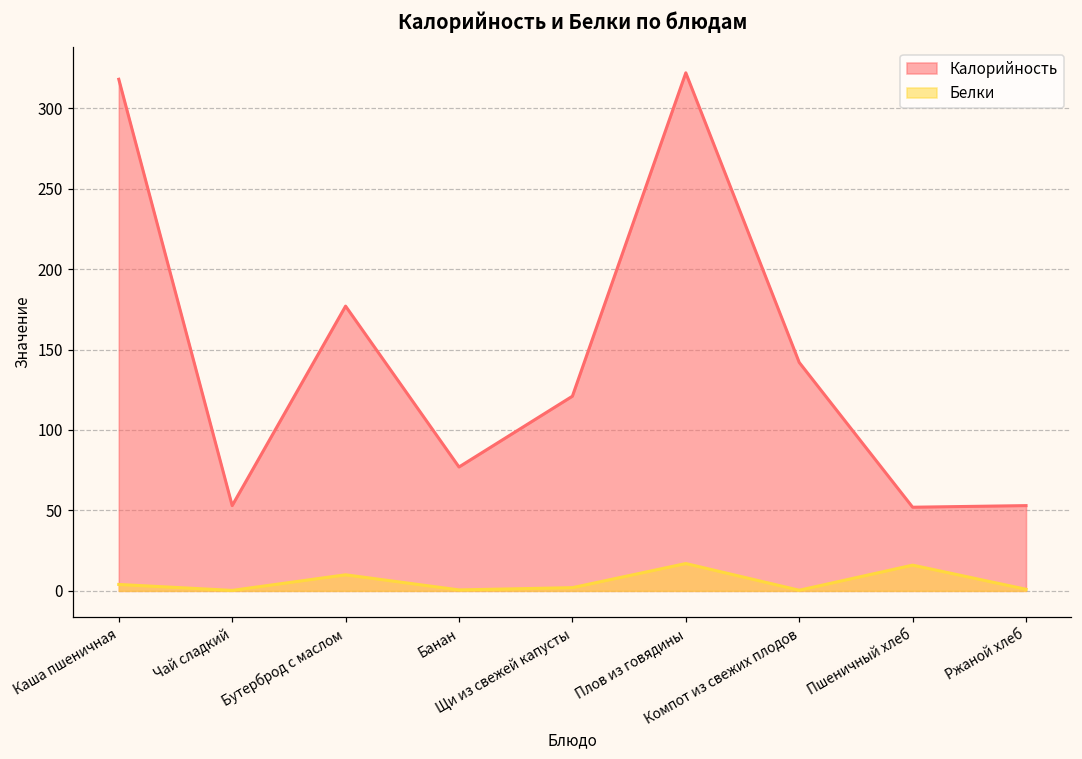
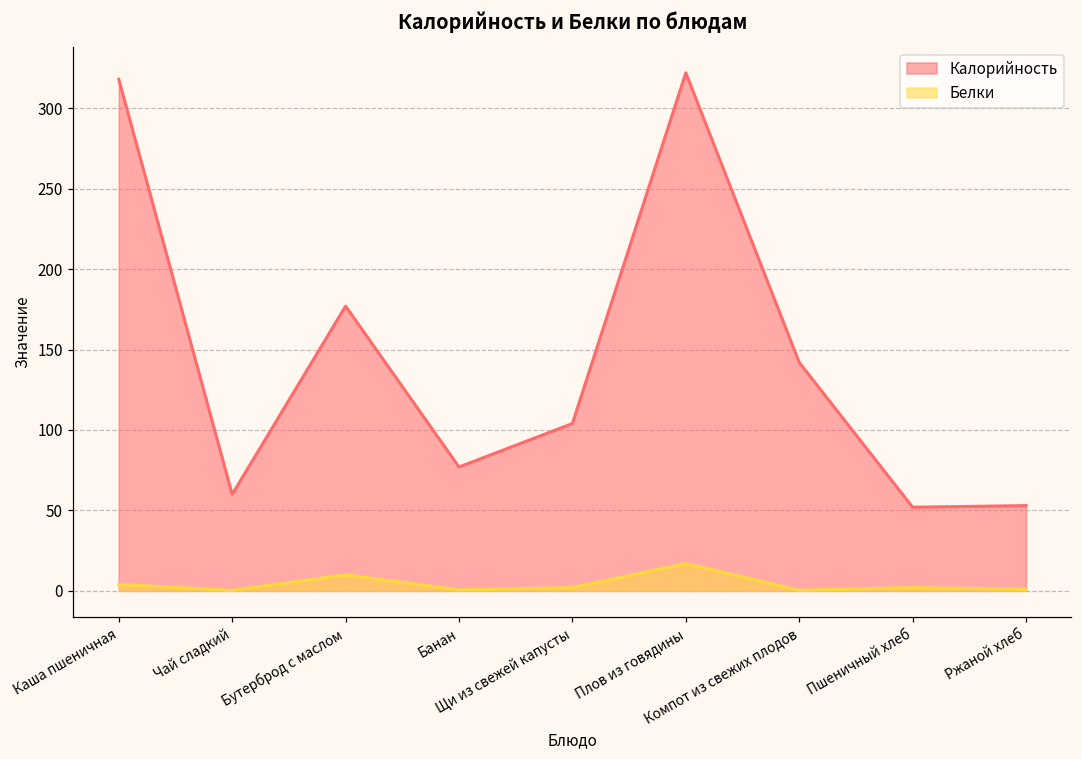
Калорийность, Чай сладкий: 53 -> 60
Калорийность, Щи из свежей капусты: 121 -> 104
Белки, Пшеничный хлеб: 16 -> 2
